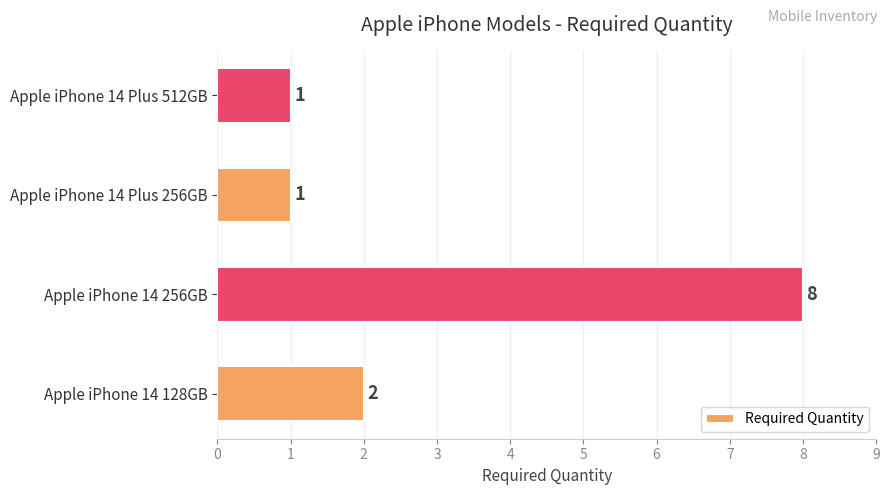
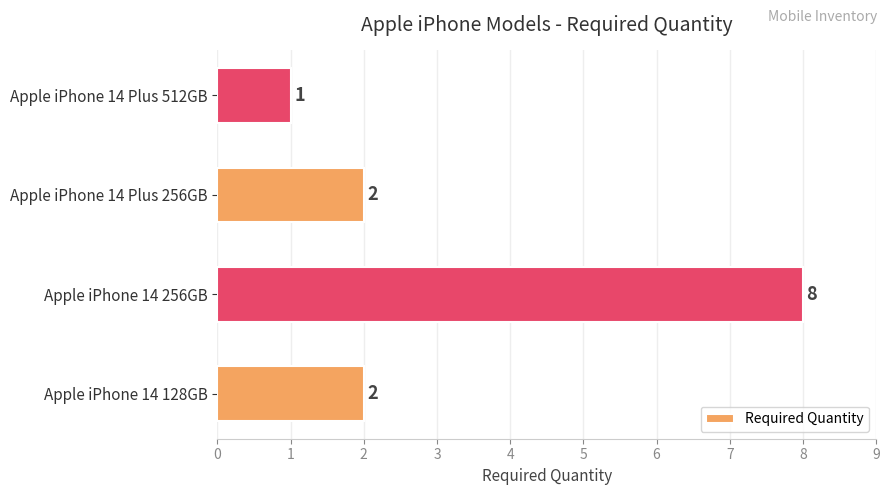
Apple iPhone 14 Plus 256GB: 1 -> 2
